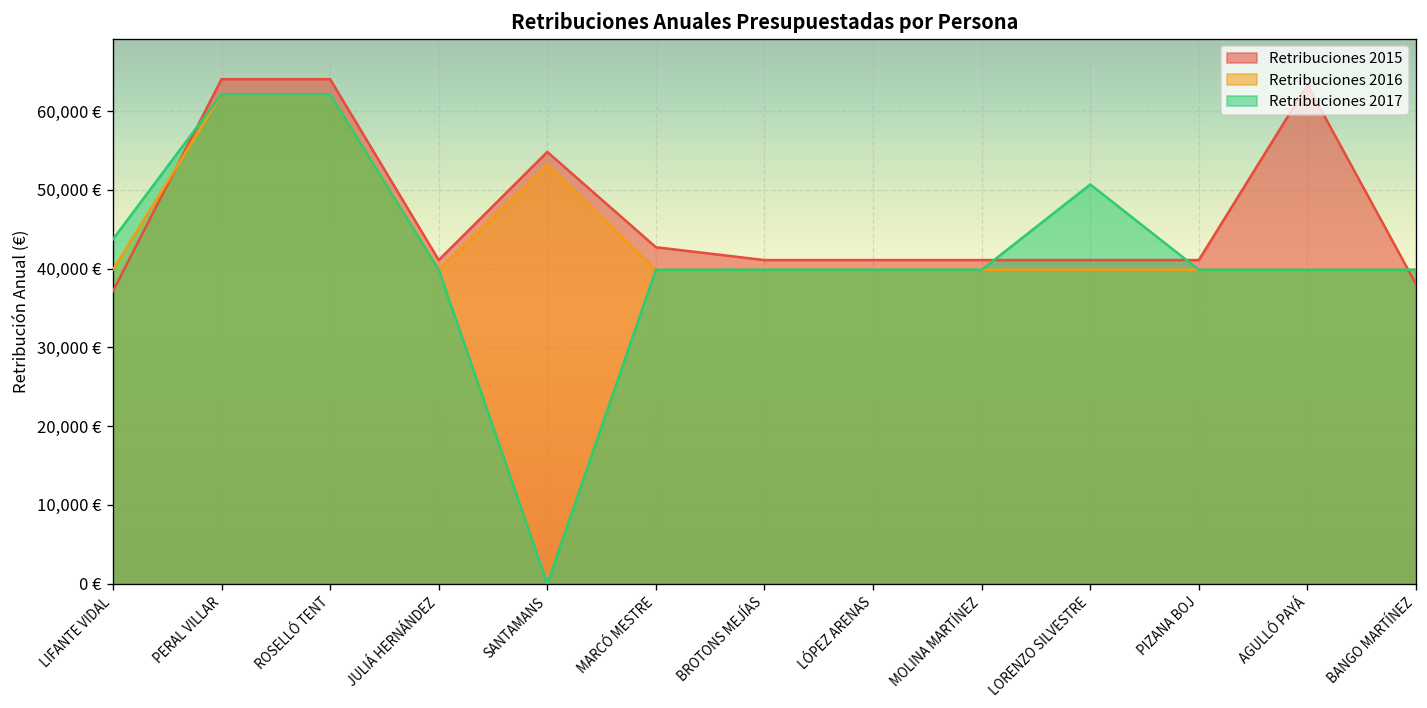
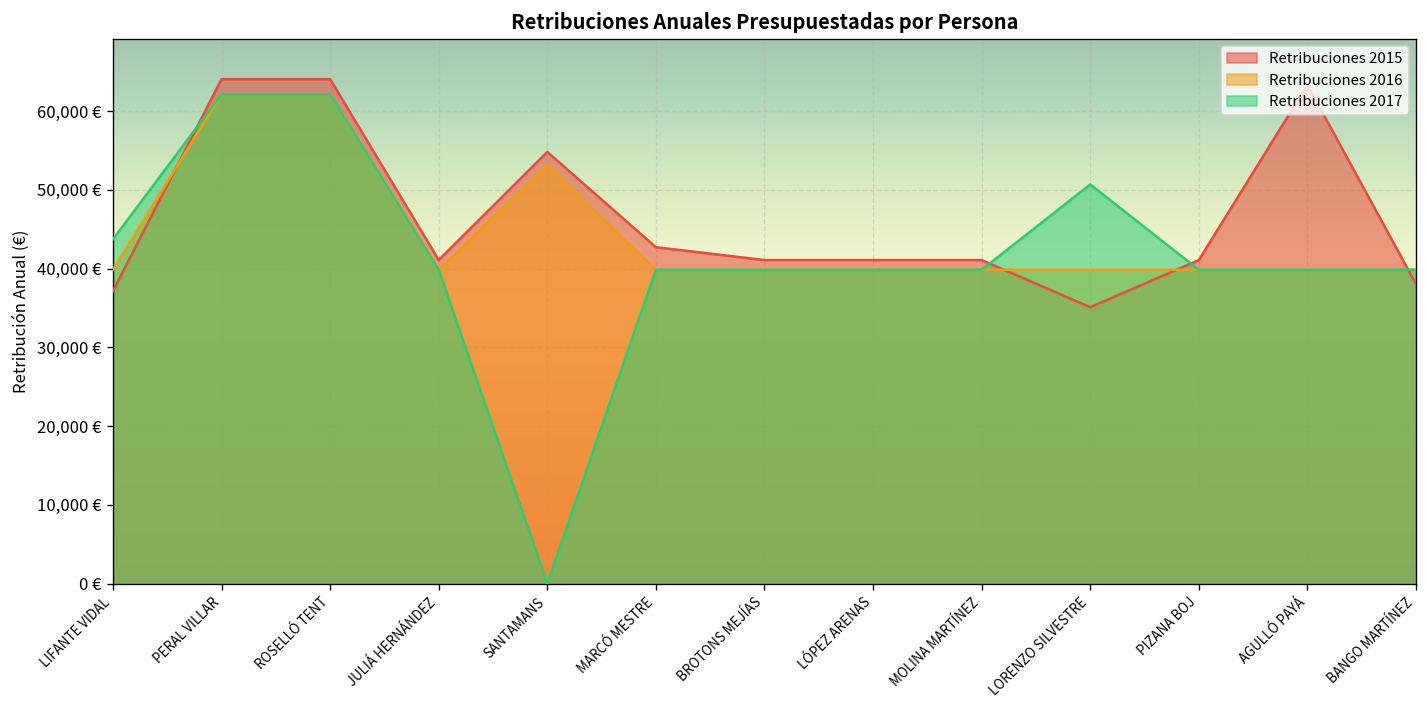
Retribuciones 2015, LORENZO SILVESTRE: 41,000 € -> 35,000 €
